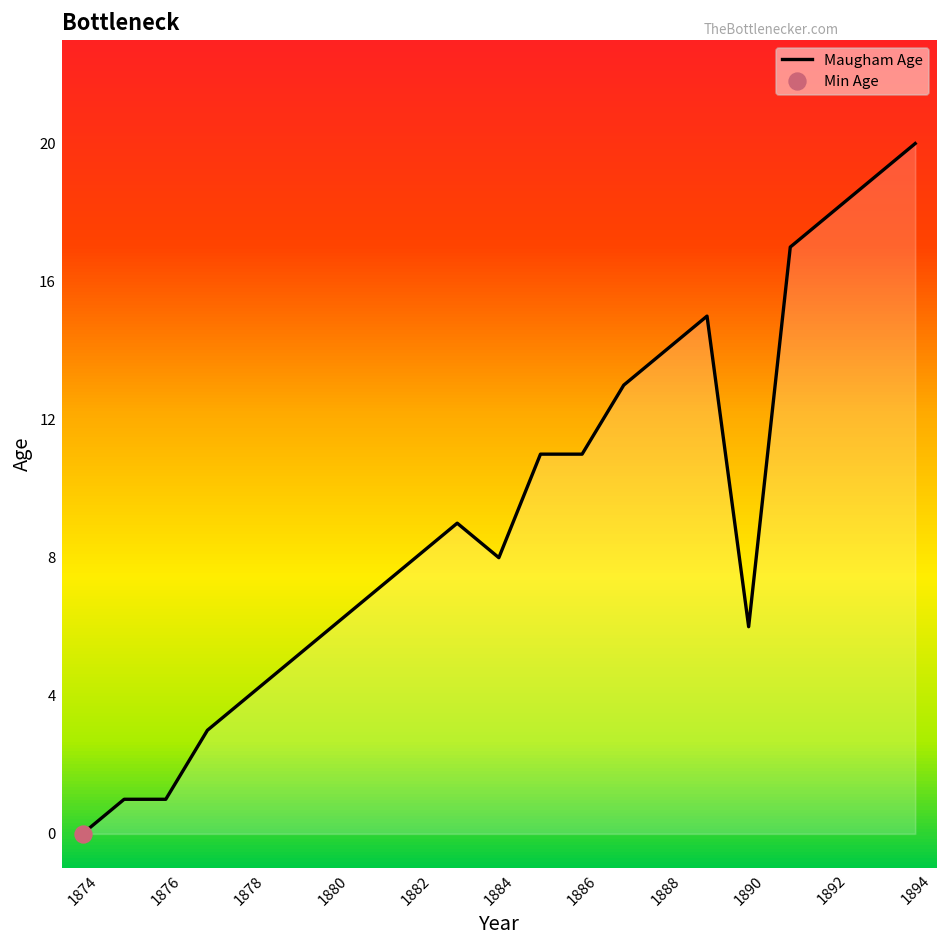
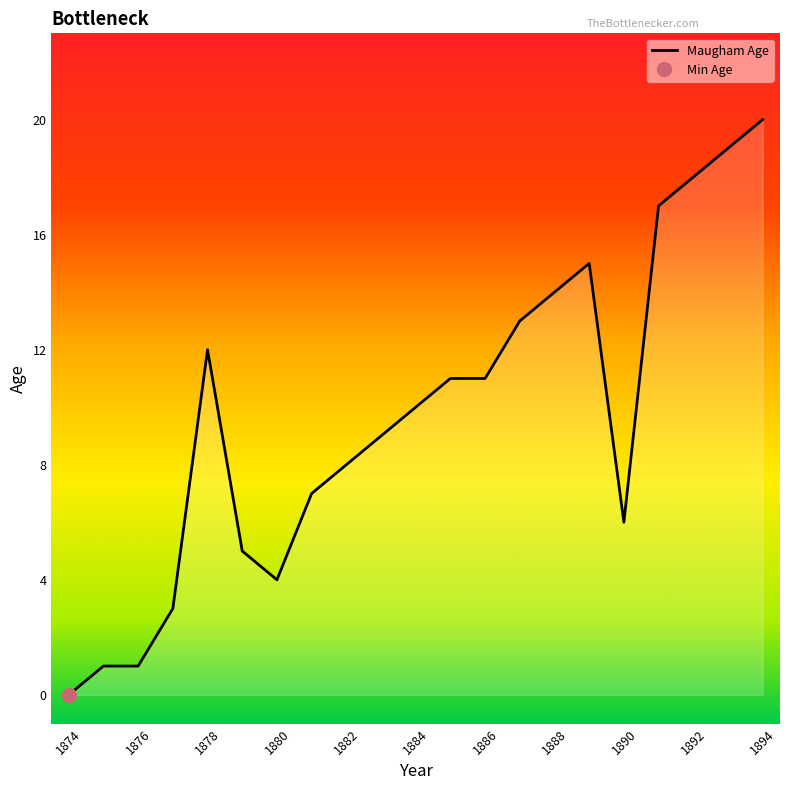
Maugham Age, 1878: 4 -> 12
Maugham Age, 1880: 6 -> 4
Maugham Age, 1884: 8 -> 10
